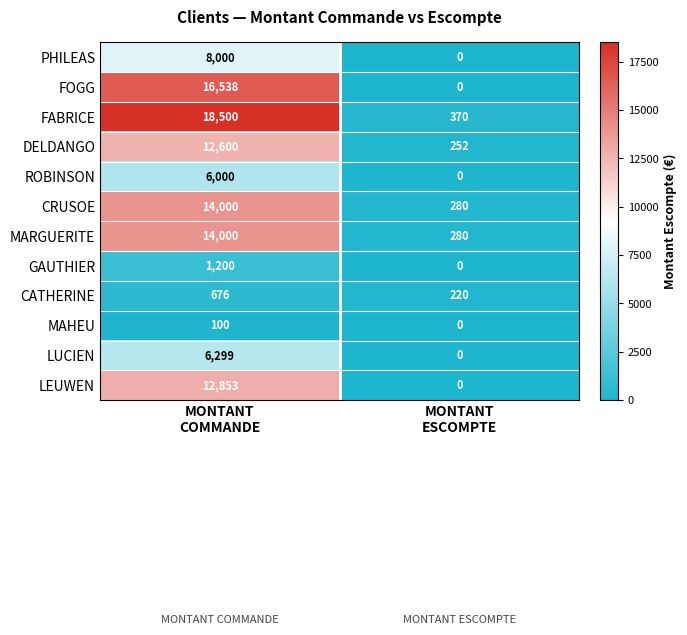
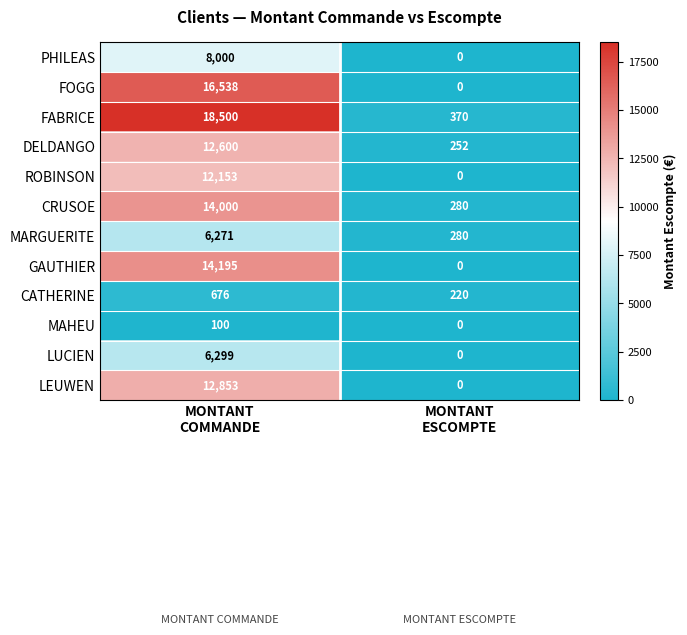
ROBINSON, MONTANT COMMANDE: 6,000 -> 12,153
MARGUERITE, MONTANT COMMANDE: 14,000 -> 6,271
GAUTHIER, MONTANT COMMANDE: 1,200 -> 14,195
